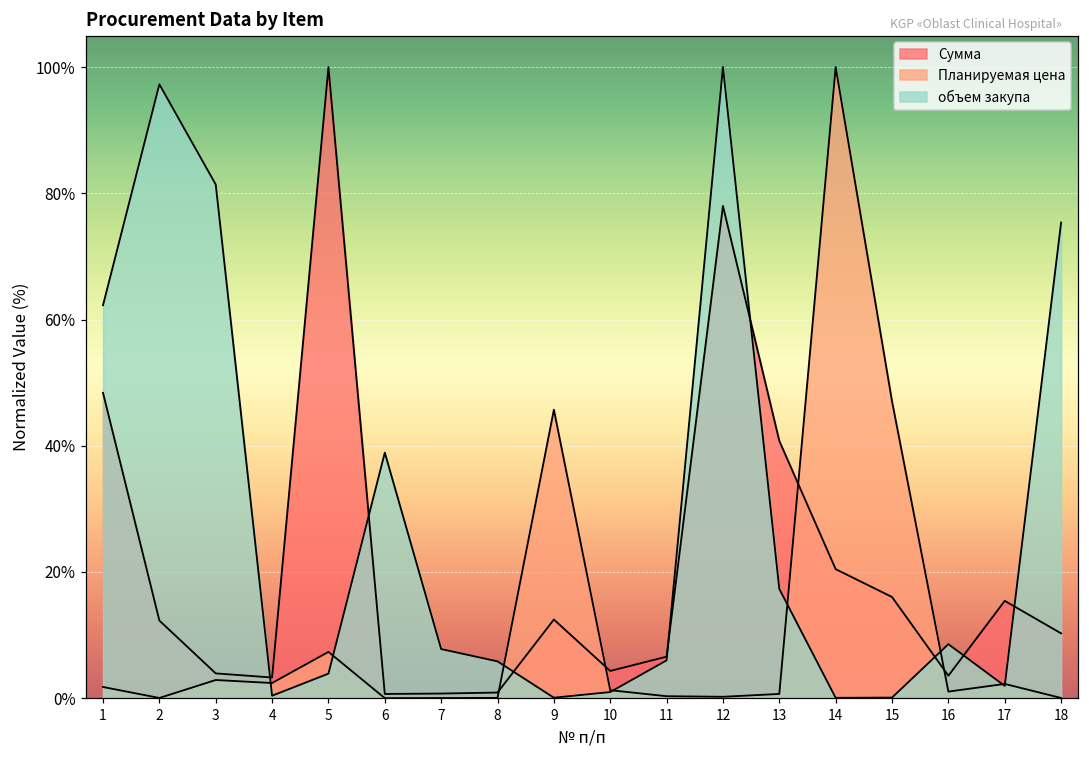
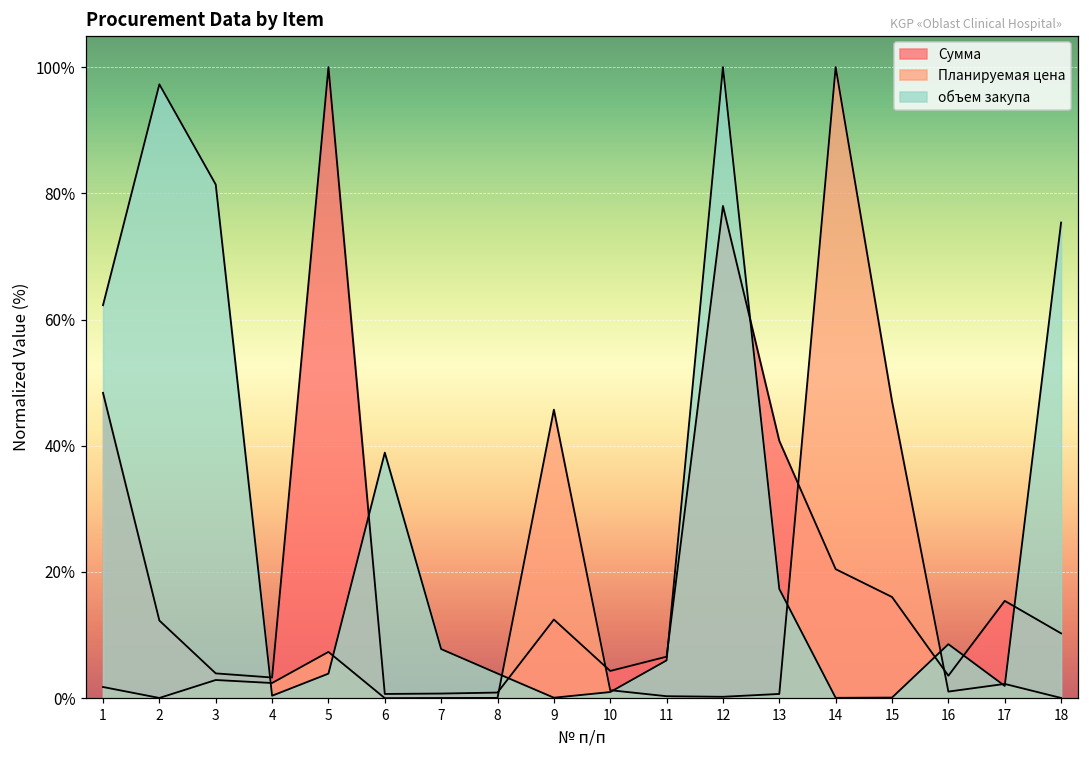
объем закупа, 8: 6% -> 4%
